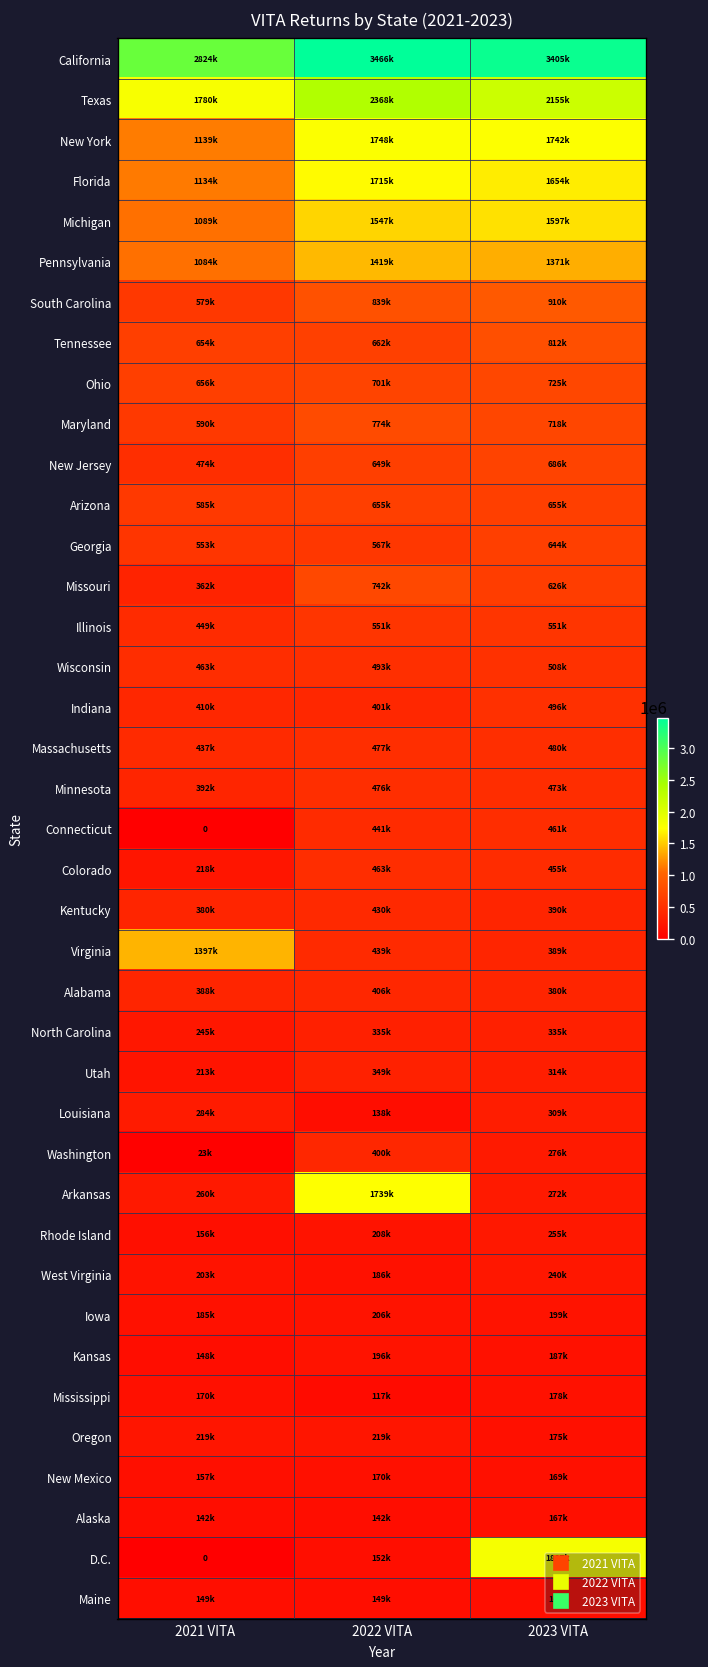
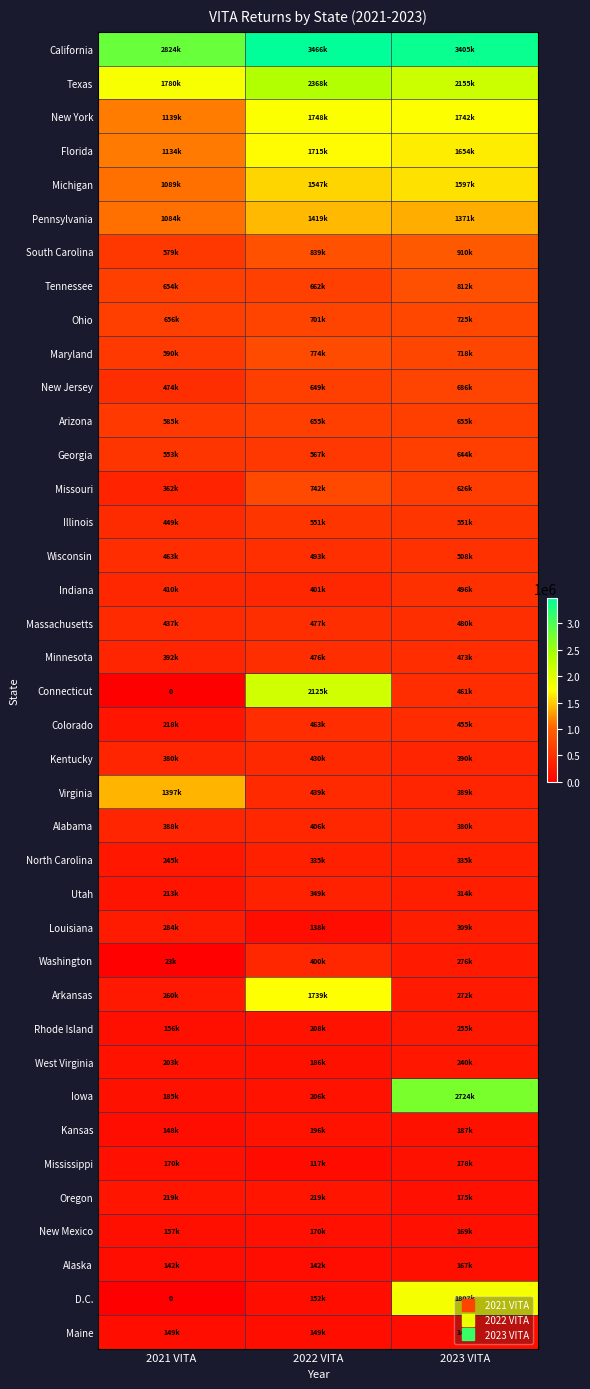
Connecticut, 2022 VITA: 441k -> 2125k
Iowa, 2023 VITA: 199k -> 2724k
